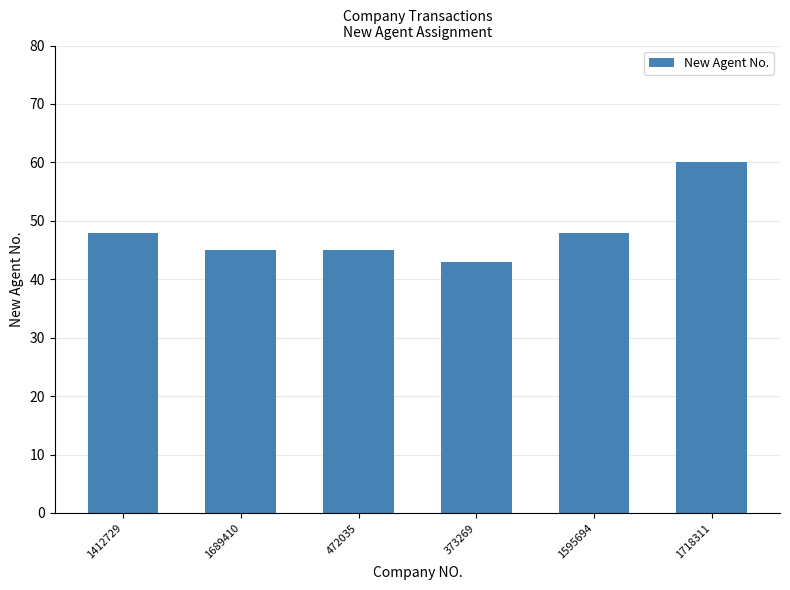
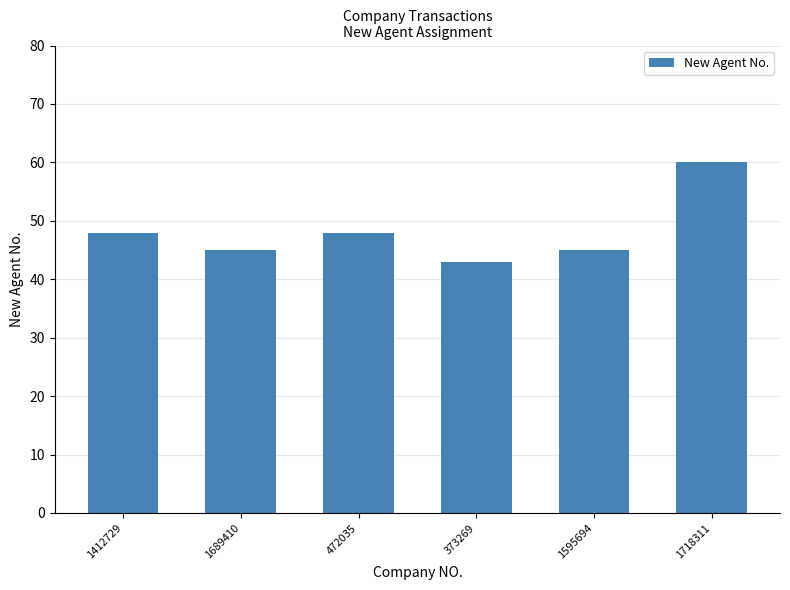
472035: 45 -> 48
1595694: 48 -> 45
